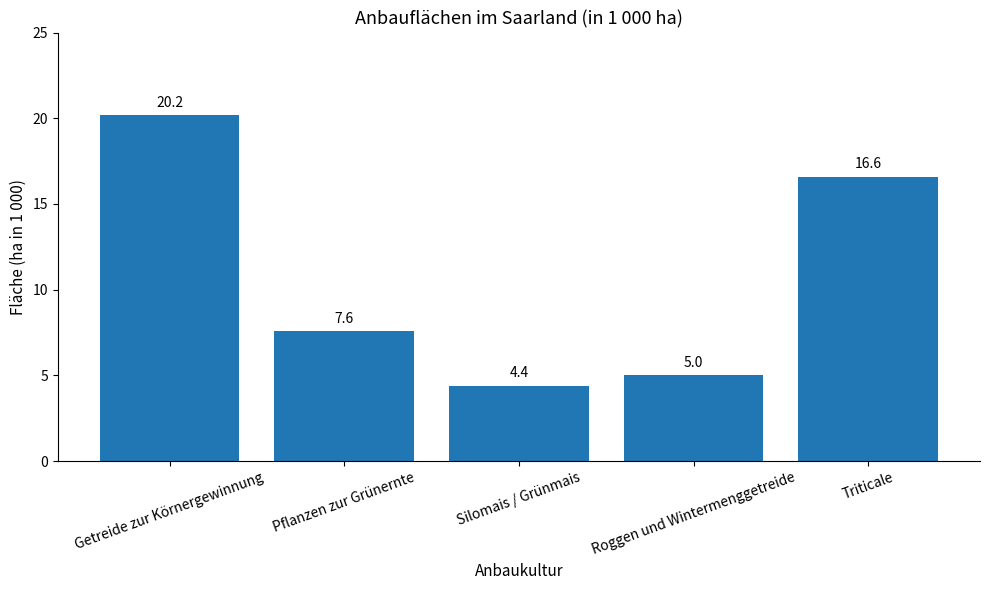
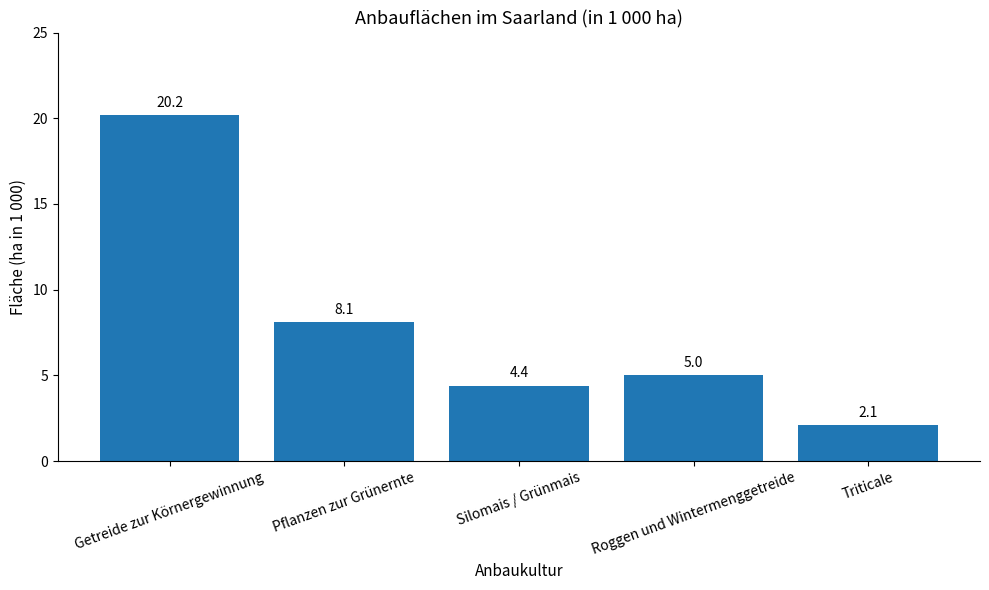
Pflanzen zur Grünernte: 7.6 -> 8.1
Triticale: 16.6 -> 2.1
